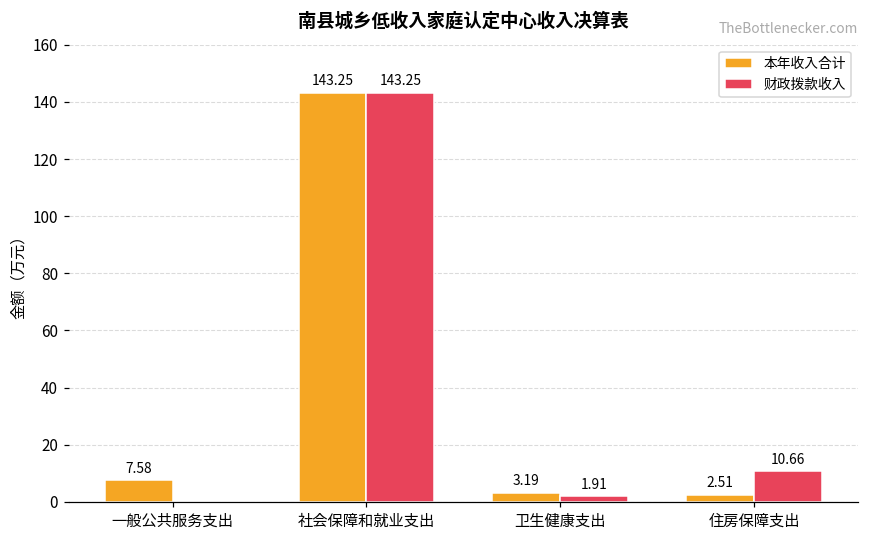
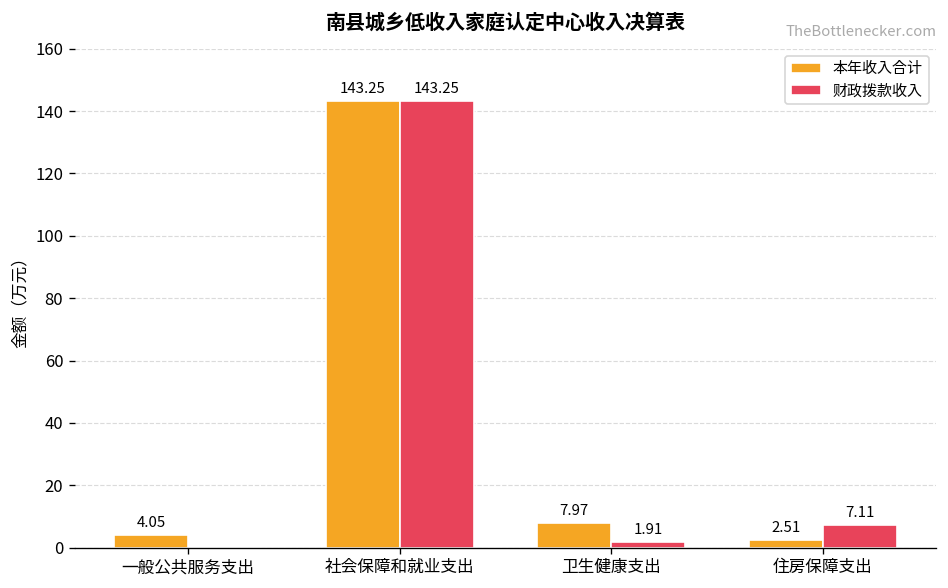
本年收入合计, 一般公共服务支出: 7.58 -> 4.05
本年收入合计, 卫生健康支出: 3.19 -> 7.97
财政拨款收入, 住房保障支出: 10.66 -> 7.11
